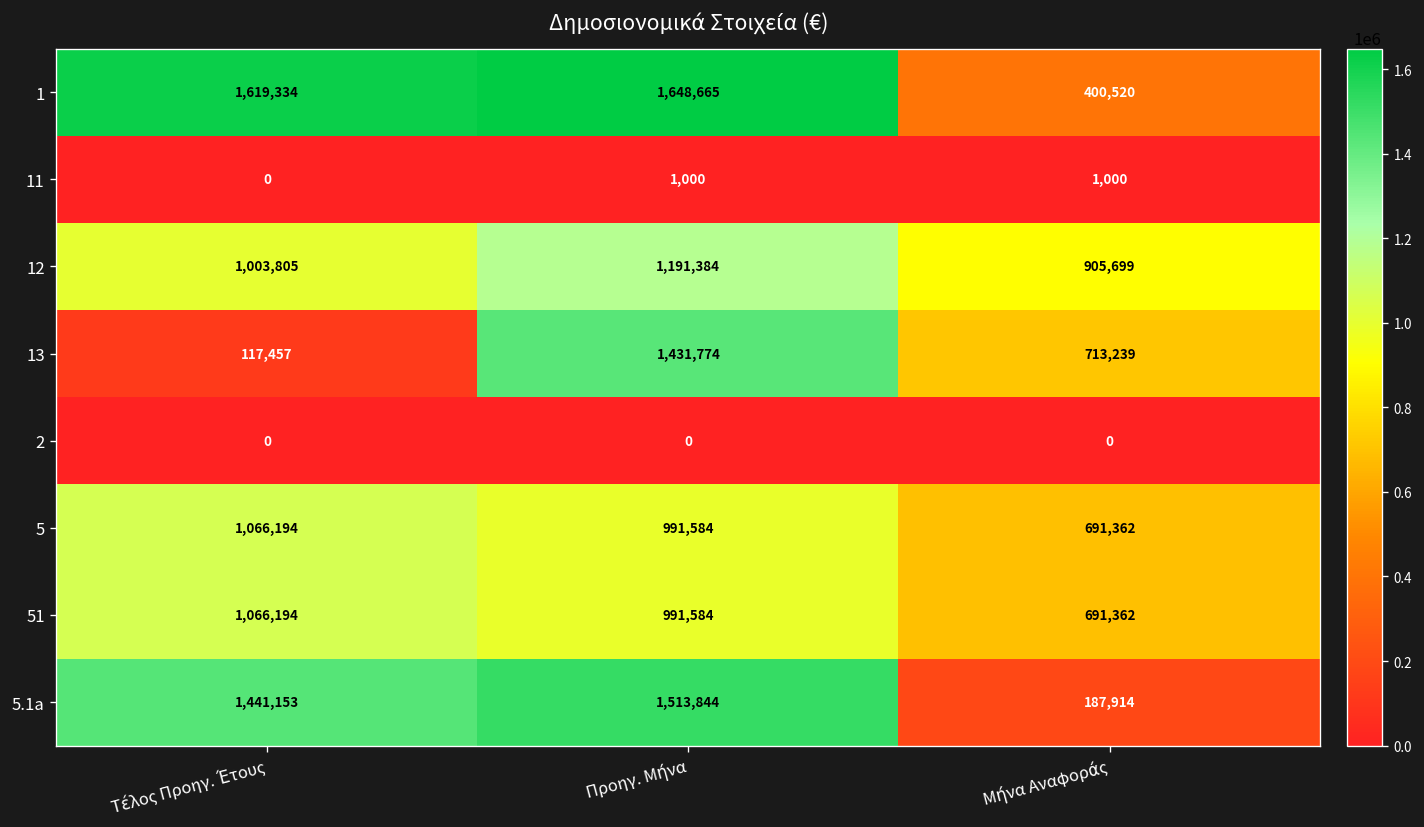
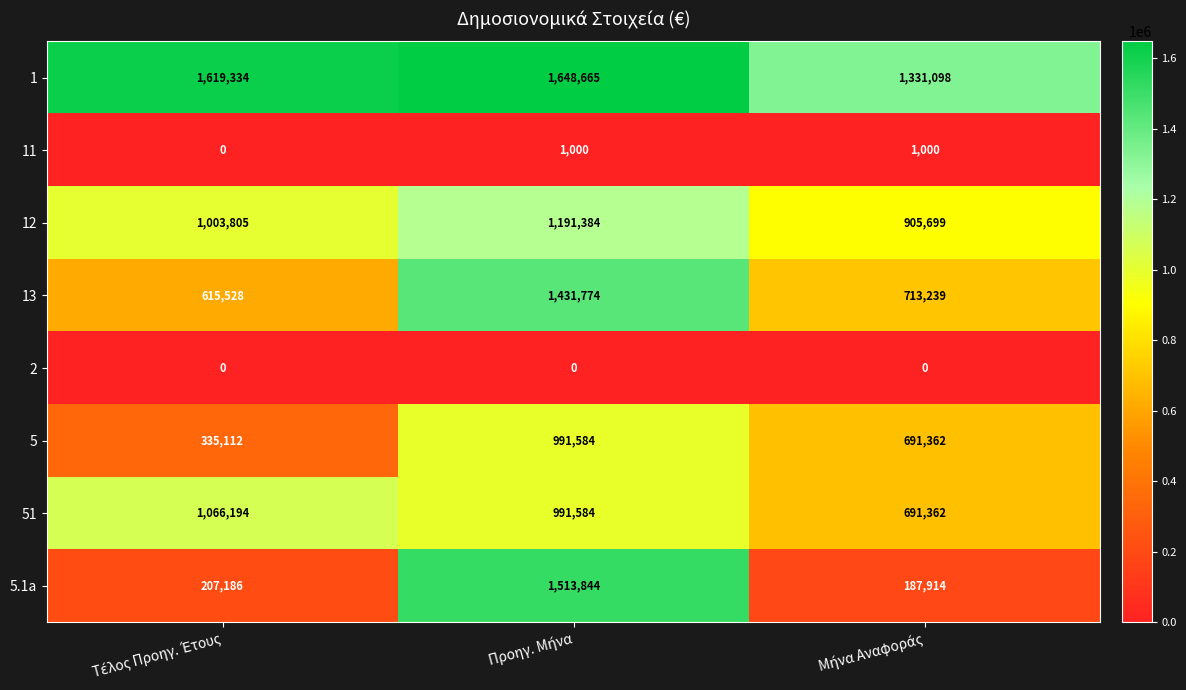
1, Μήνα Αναφοράς: 400,520 -> 1,331,098
13, Τέλος Προηγ. Έτους: 117,457 -> 615,528
5, Τέλος Προηγ. Έτους: 1,066,194 -> 335,112
5.1a, Τέλος Προηγ. Έτους: 1,441,153 -> 207,186
